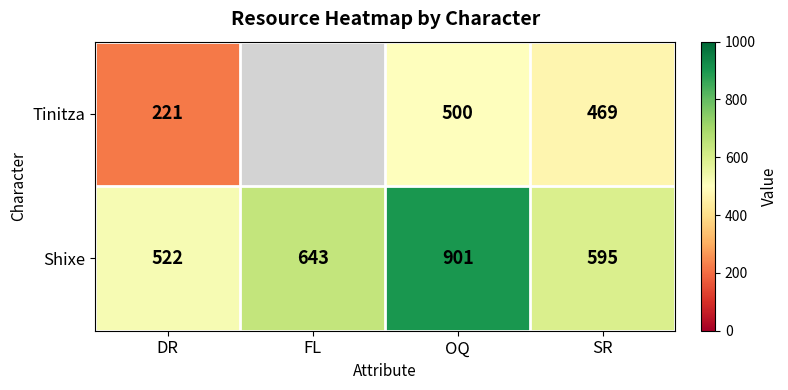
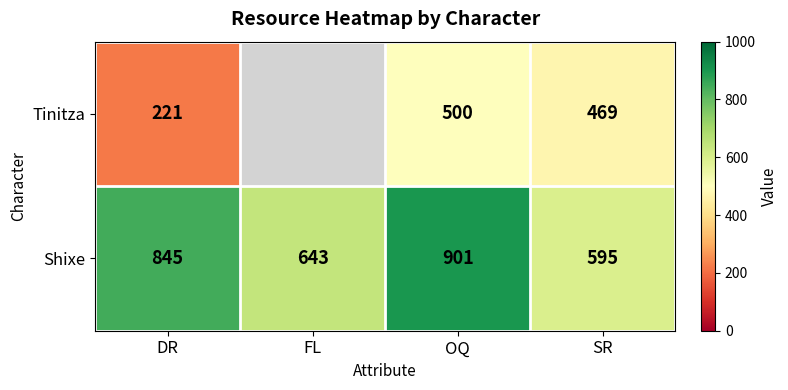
Shixe, DR: 522 -> 845
